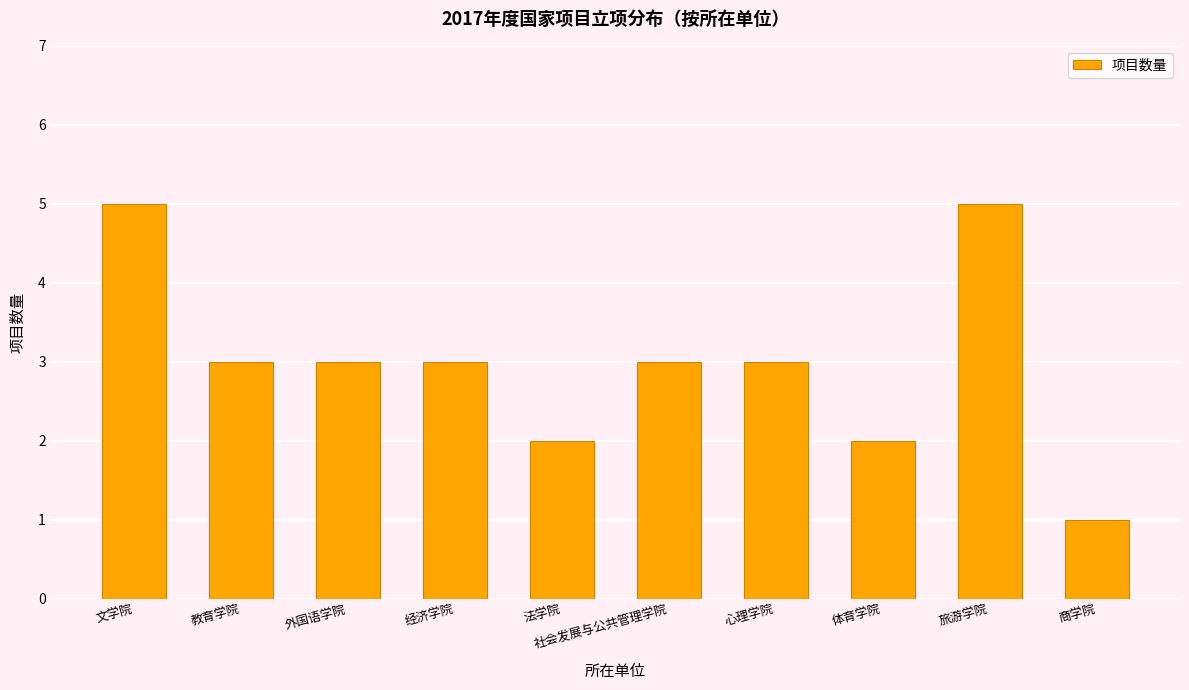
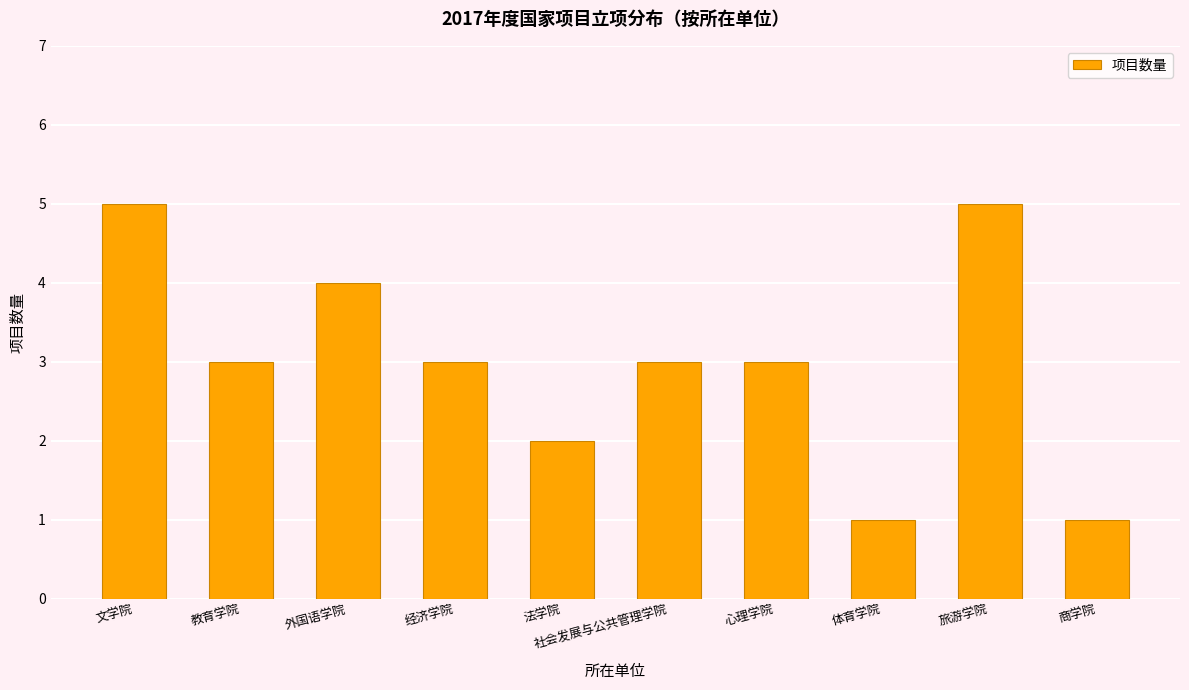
外国语学院: 3 -> 4
体育学院: 2 -> 1
